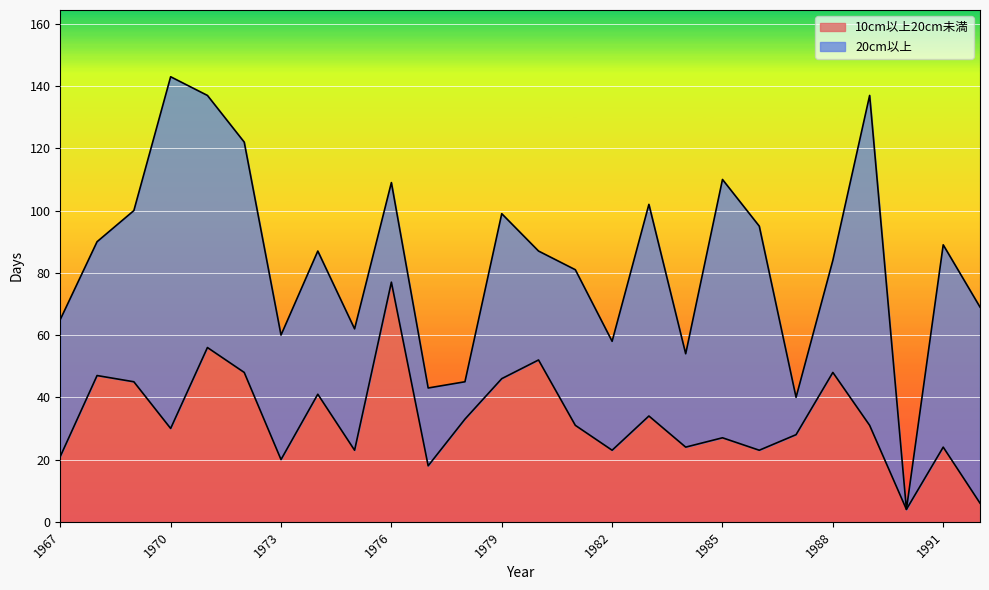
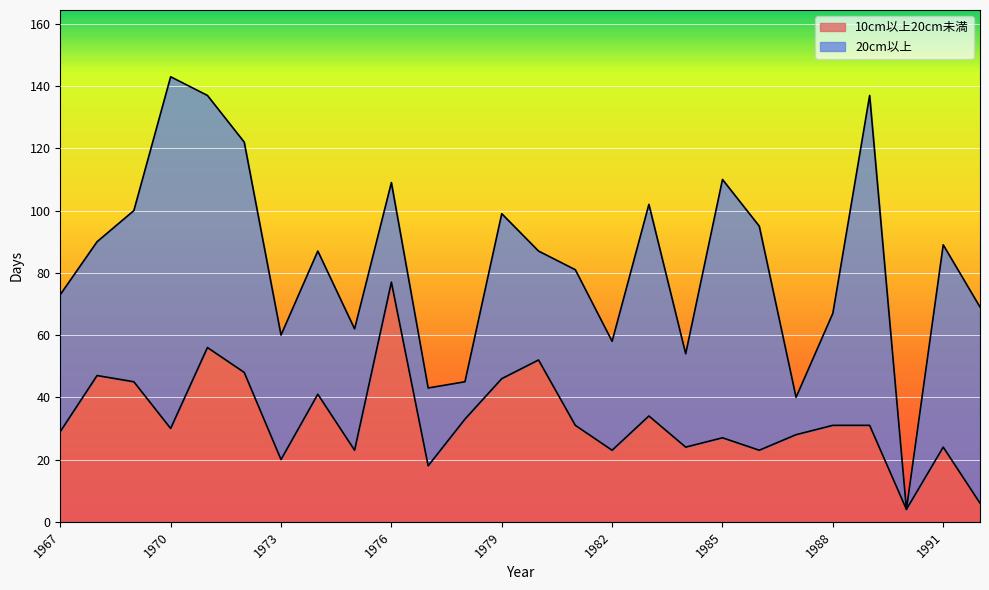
10cm以上20cm未満, 1967: 21 -> 29
10cm以上20cm未満, 1988: 48 -> 31
